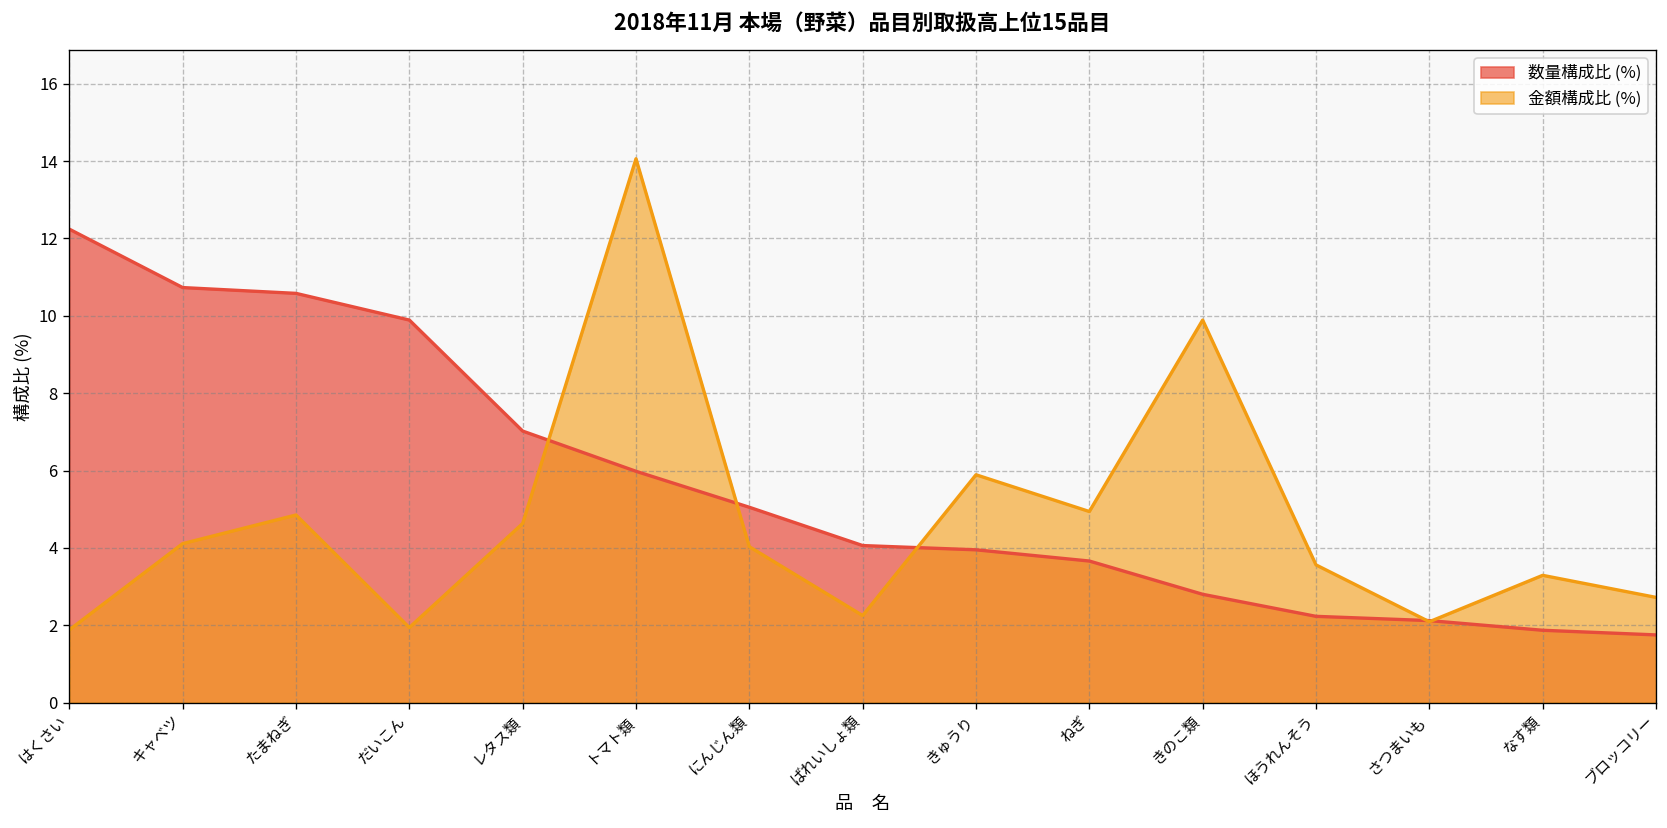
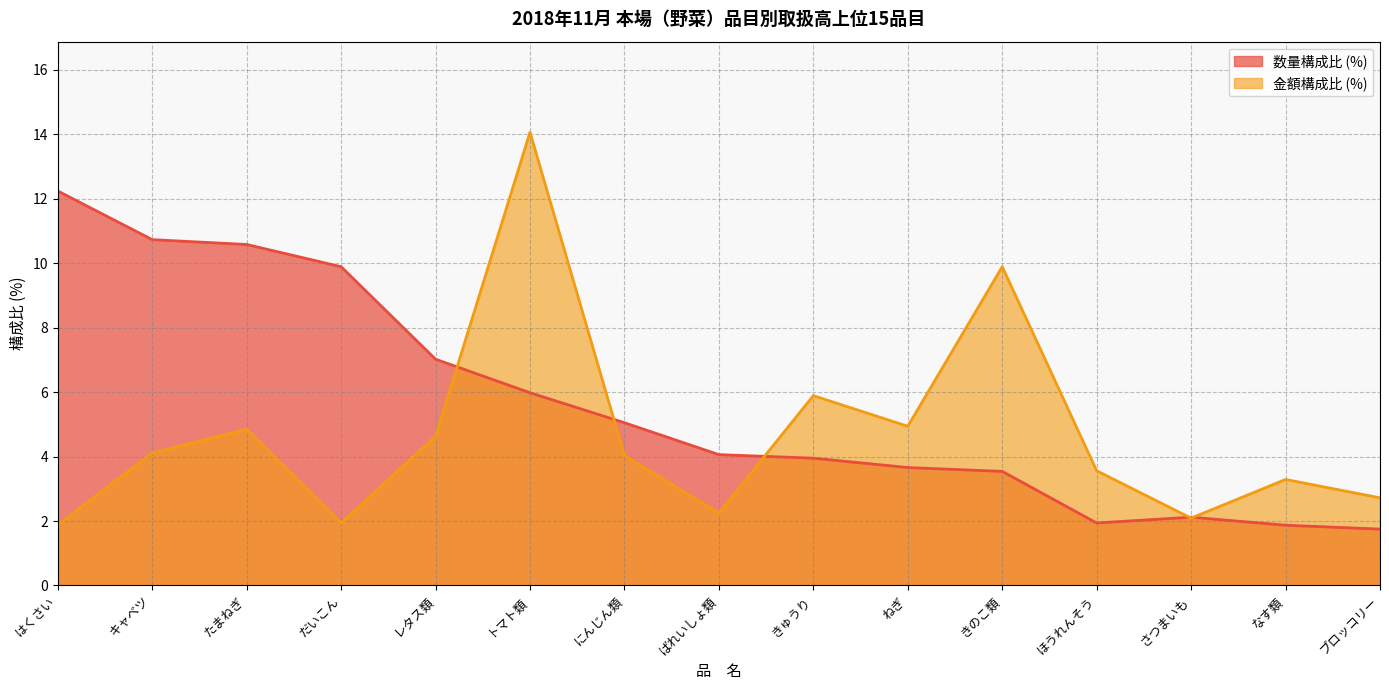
数量構成比 (%), きのこ類: 2.8 -> 3.5
数量構成比 (%), ほうれんそう: 2.2 -> 1.9
